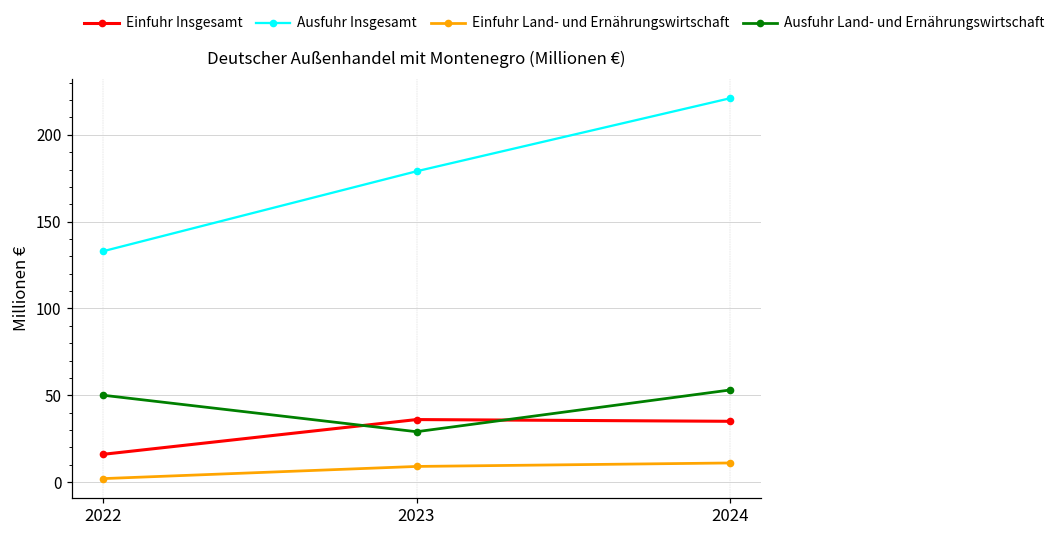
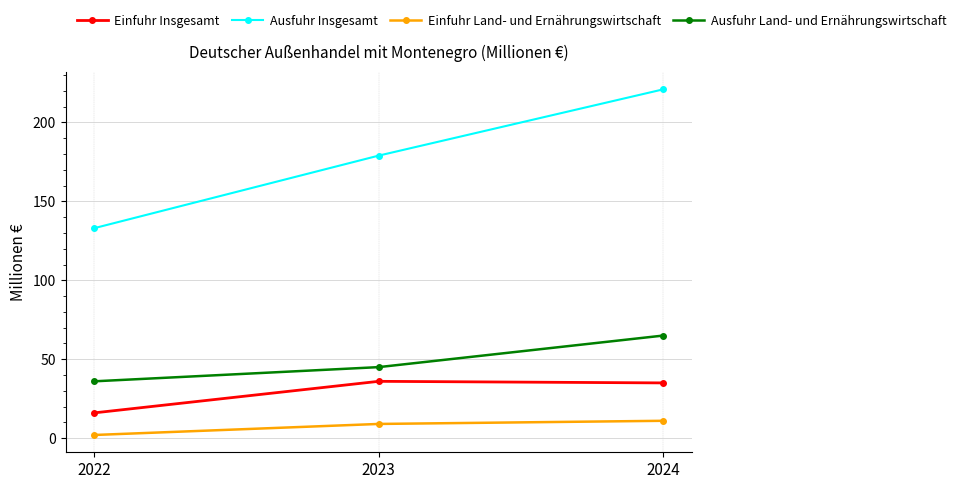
Ausfuhr Land- und Ernährungswirtschaft, 2022: 50 -> 36
Ausfuhr Land- und Ernährungswirtschaft, 2023: 29 -> 45
Ausfuhr Land- und Ernährungswirtschaft, 2024: 53 -> 65
